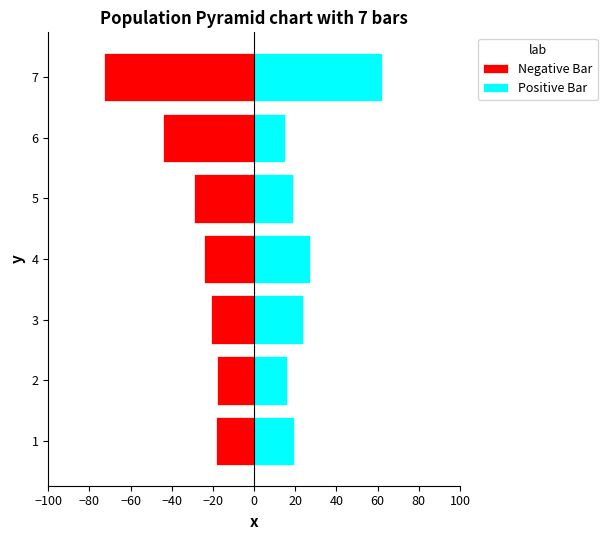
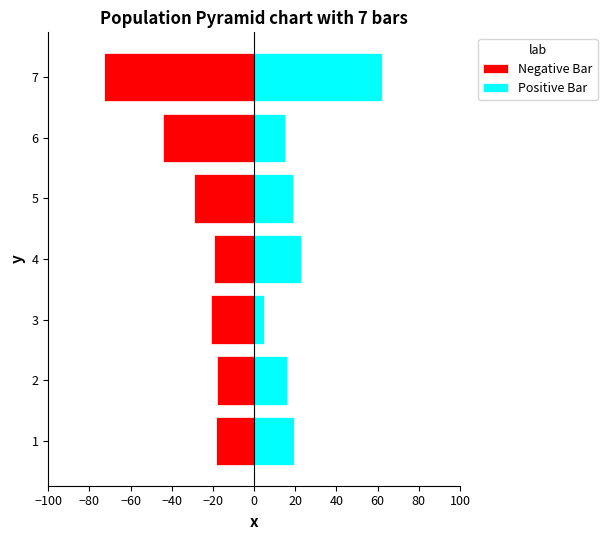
Negative Bar, 4: -24 -> -19
Positive Bar, 4: 27 -> 23
Positive Bar, 3: 24 -> 5
